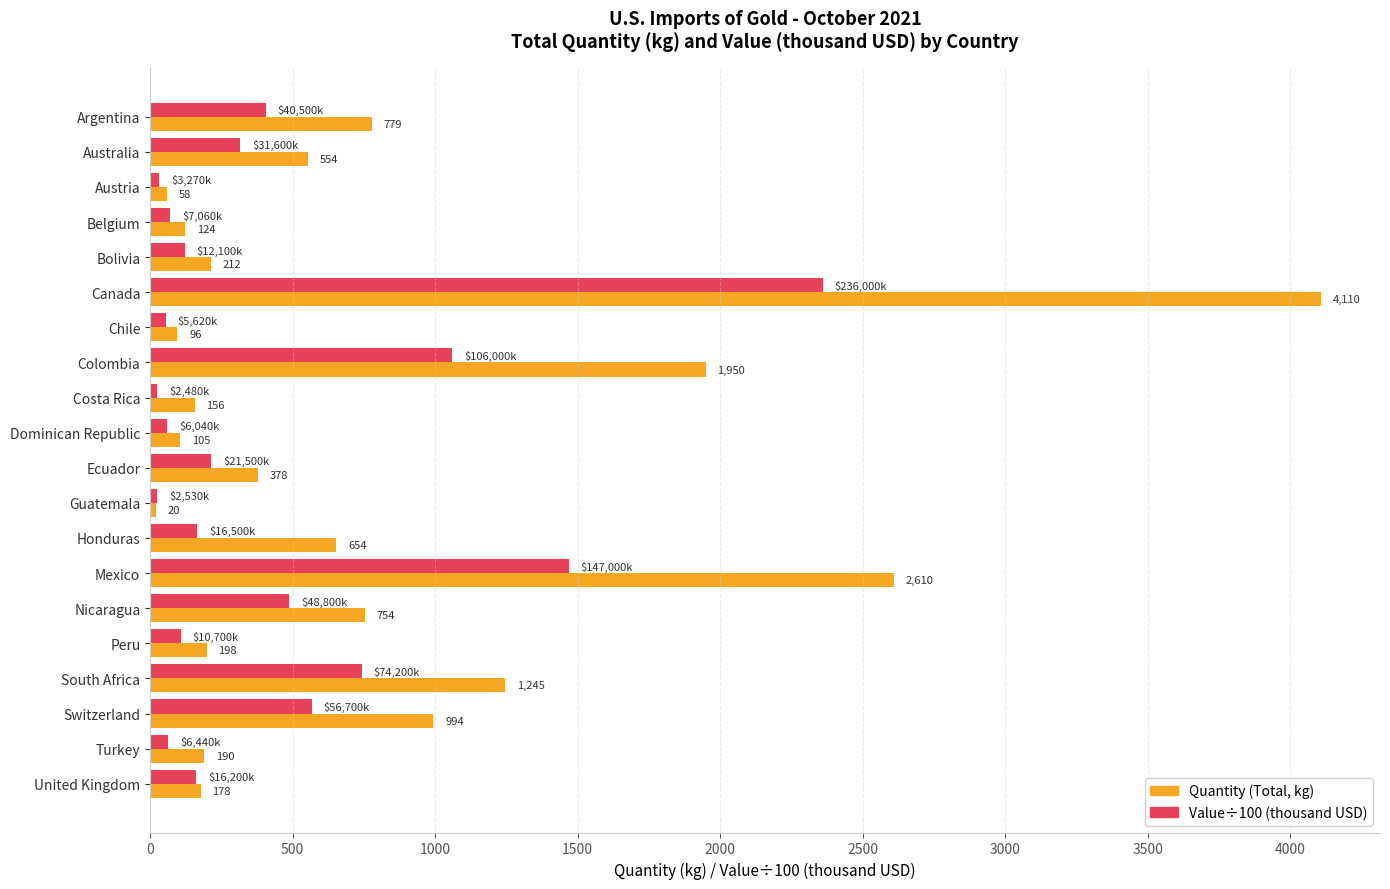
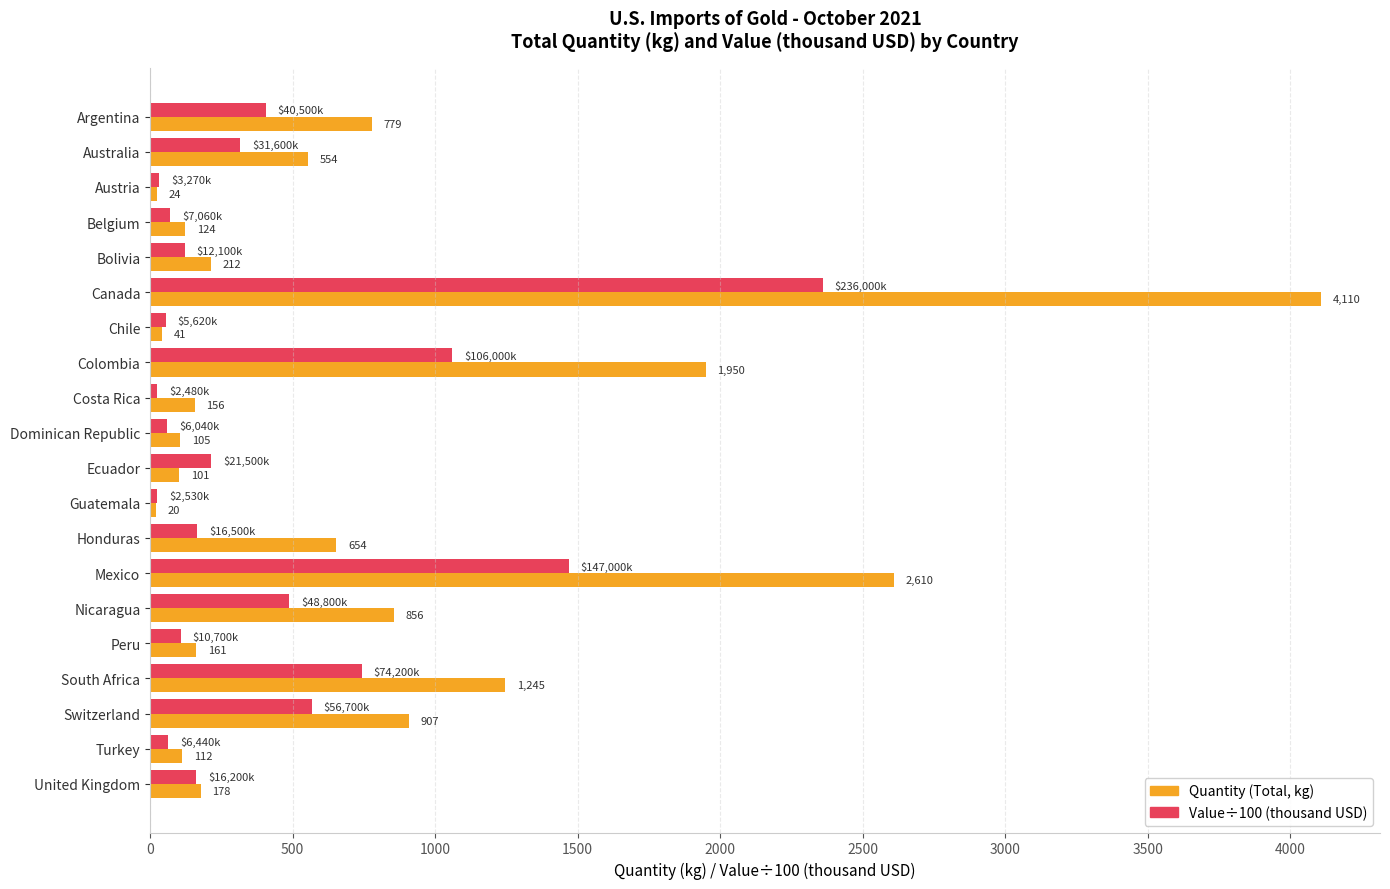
Quantity (Total, kg), Austria: 58 -> 24
Quantity (Total, kg), Chile: 96 -> 41
Quantity (Total, kg), Ecuador: 378 -> 101
Quantity (Total, kg), Nicaragua: 754 -> 856
Quantity (Total, kg), Peru: 198 -> 161
Quantity (Total, kg), Switzerland: 994 -> 907
Quantity (Total, kg), Turkey: 190 -> 112
